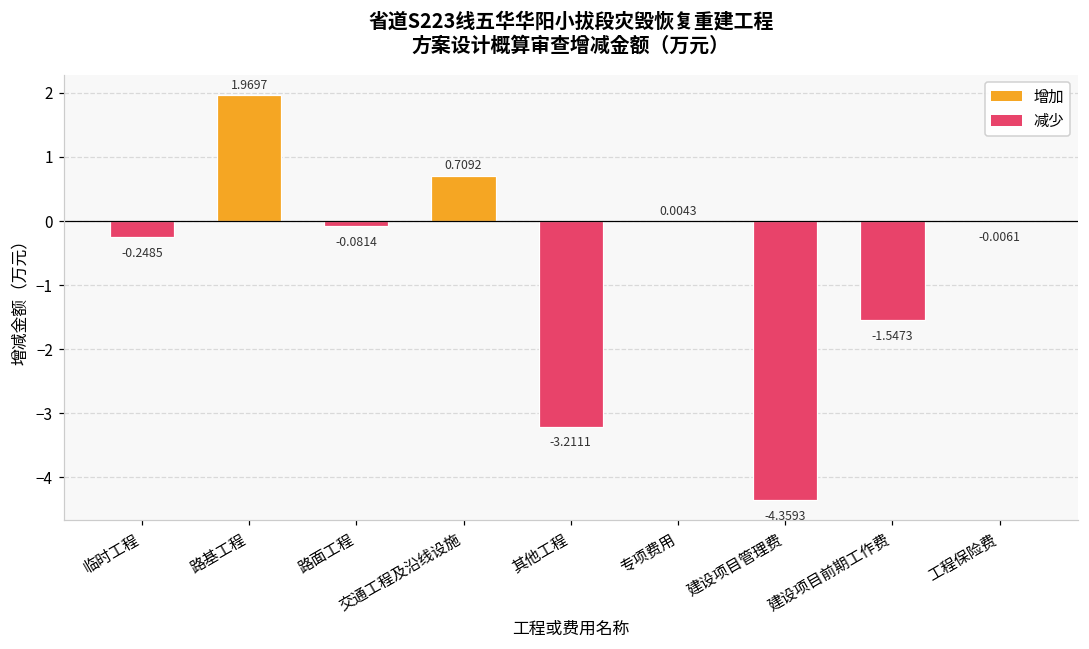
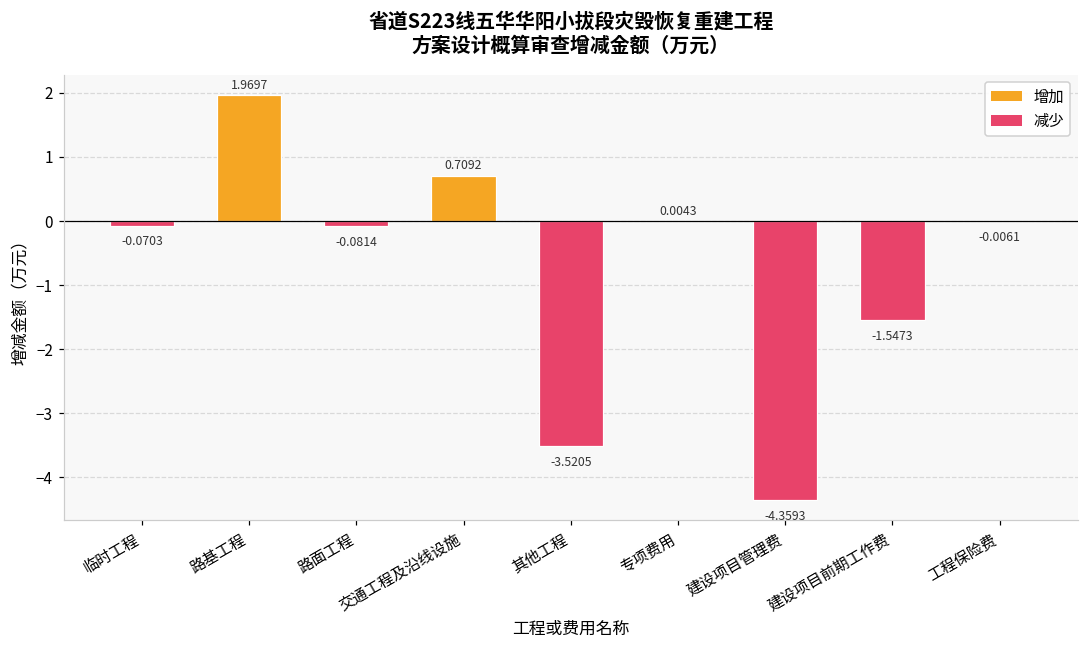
临时工程: -0.2485 -> -0.0703
其他工程: -3.2111 -> -3.5205
